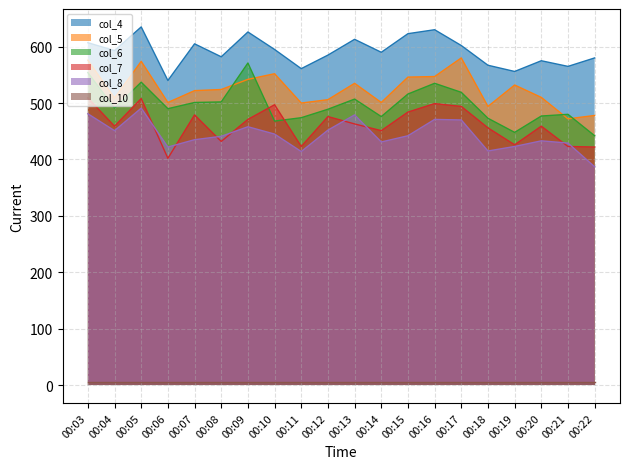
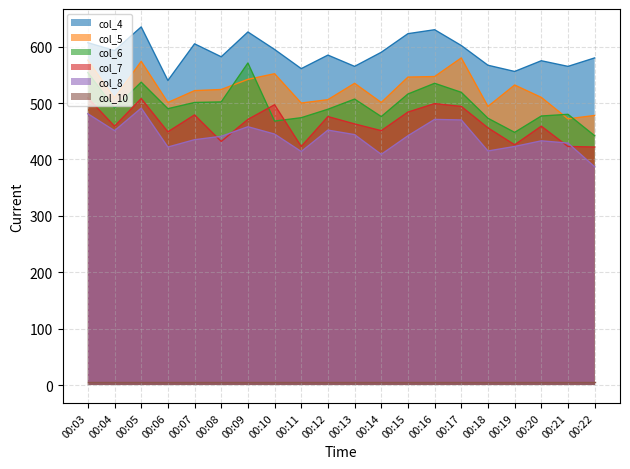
col_7, 00:06: 400 -> 450
col_4, 00:13: 610 -> 570
col_8, 00:13: 480 -> 440
col_8, 00:14: 430 -> 410
